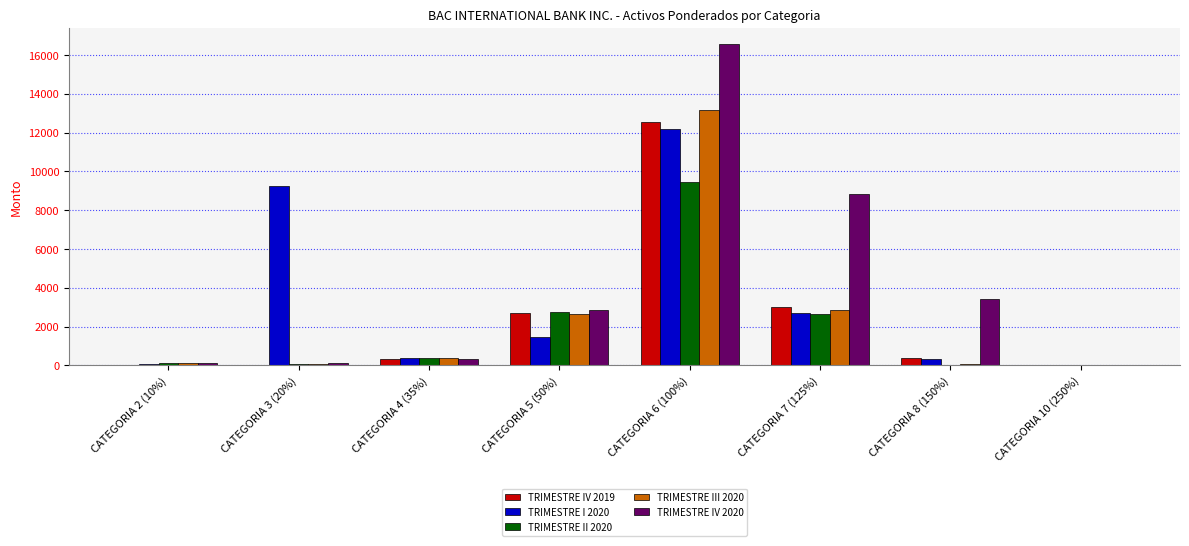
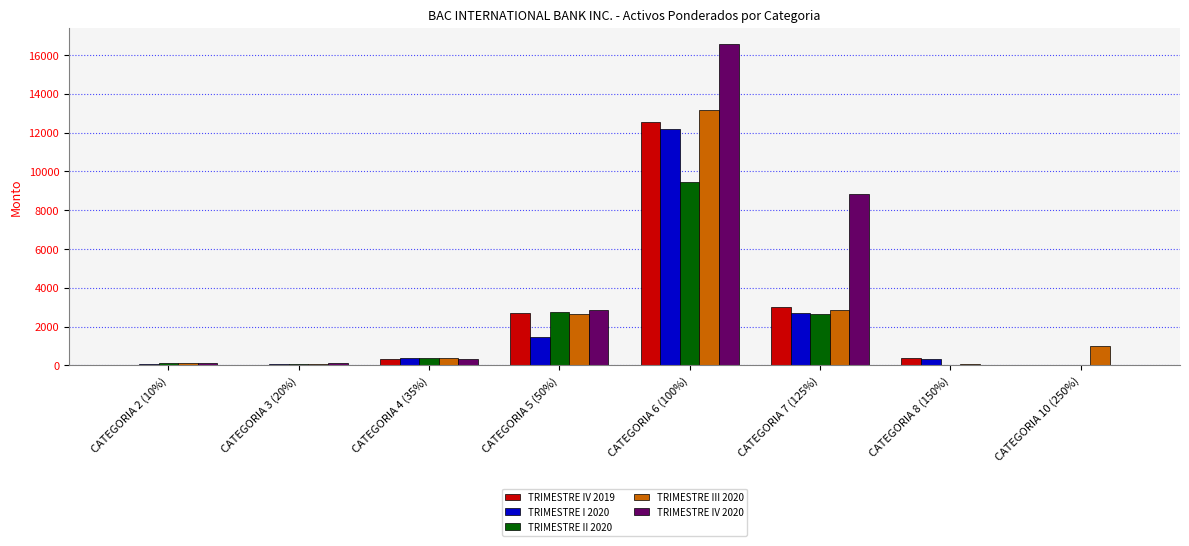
TRIMESTRE I 2020, CATEGORIA 3 (20%): 9300 -> 100
TRIMESTRE IV 2020, CATEGORIA 8 (150%): 3400 -> 0
TRIMESTRE III 2020, CATEGORIA 10 (250%): 0 -> 1000
